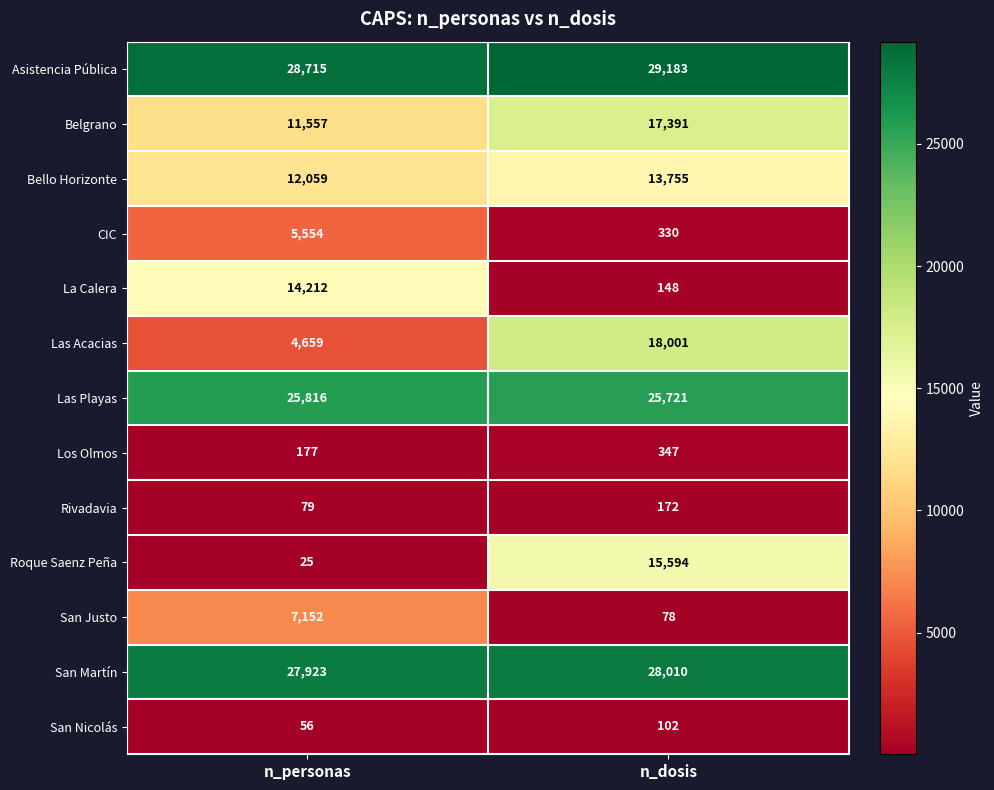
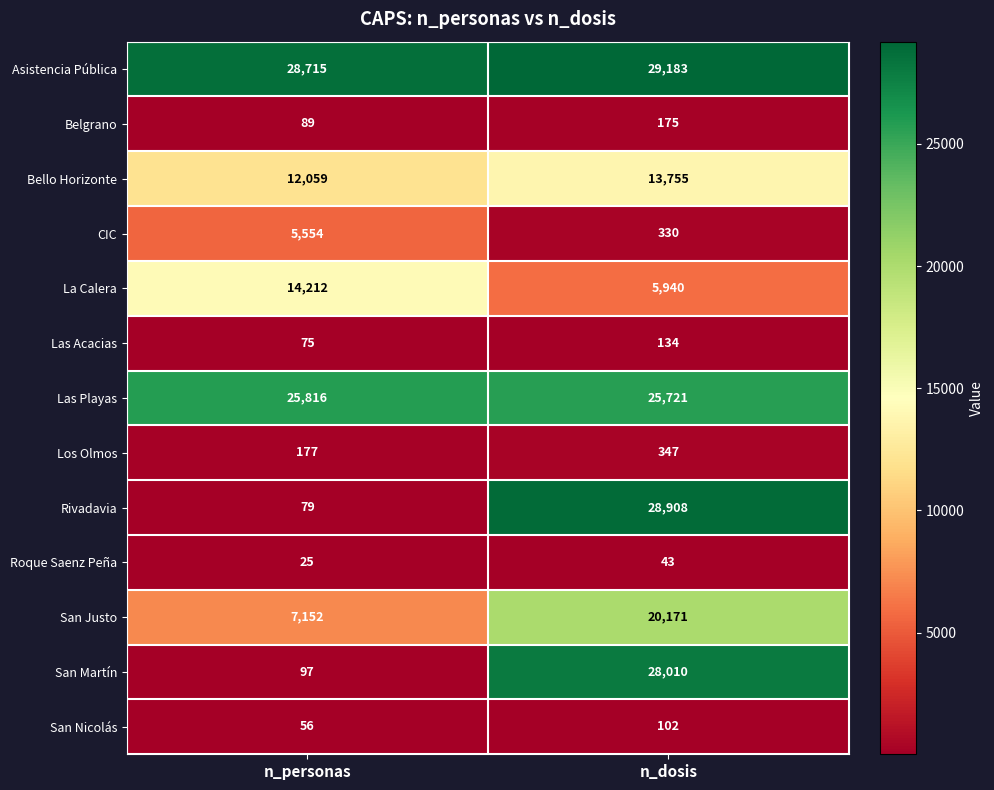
Belgrano, n_personas: 11,557 -> 89
Belgrano, n_dosis: 17,391 -> 175
La Calera, n_dosis: 148 -> 5,940
Las Acacias, n_personas: 4,659 -> 75
Las Acacias, n_dosis: 18,001 -> 134
Rivadavia, n_dosis: 172 -> 28,908
Roque Saenz Peña, n_dosis: 15,594 -> 43
San Justo, n_dosis: 78 -> 20,171
San Martín, n_personas: 27,923 -> 97
